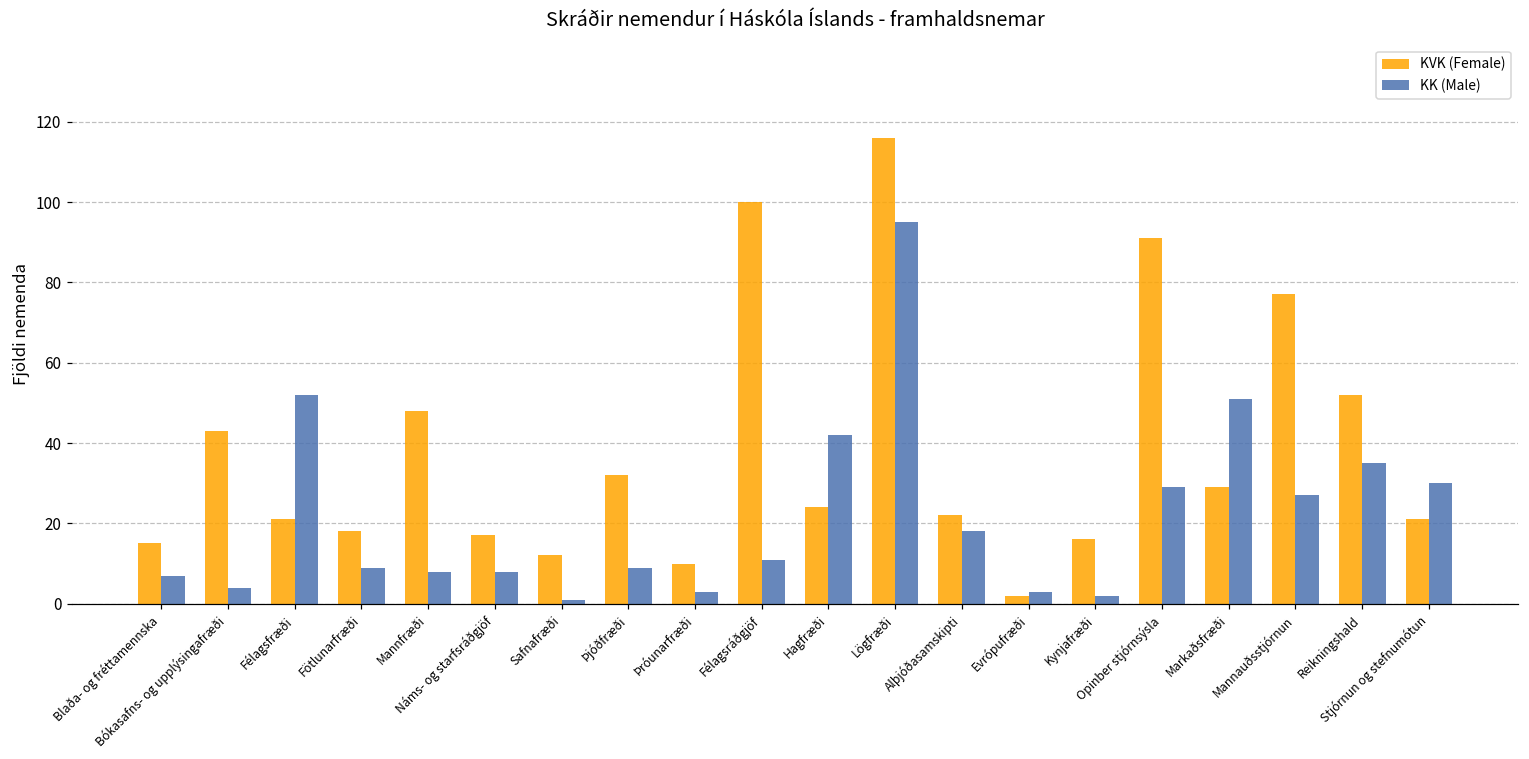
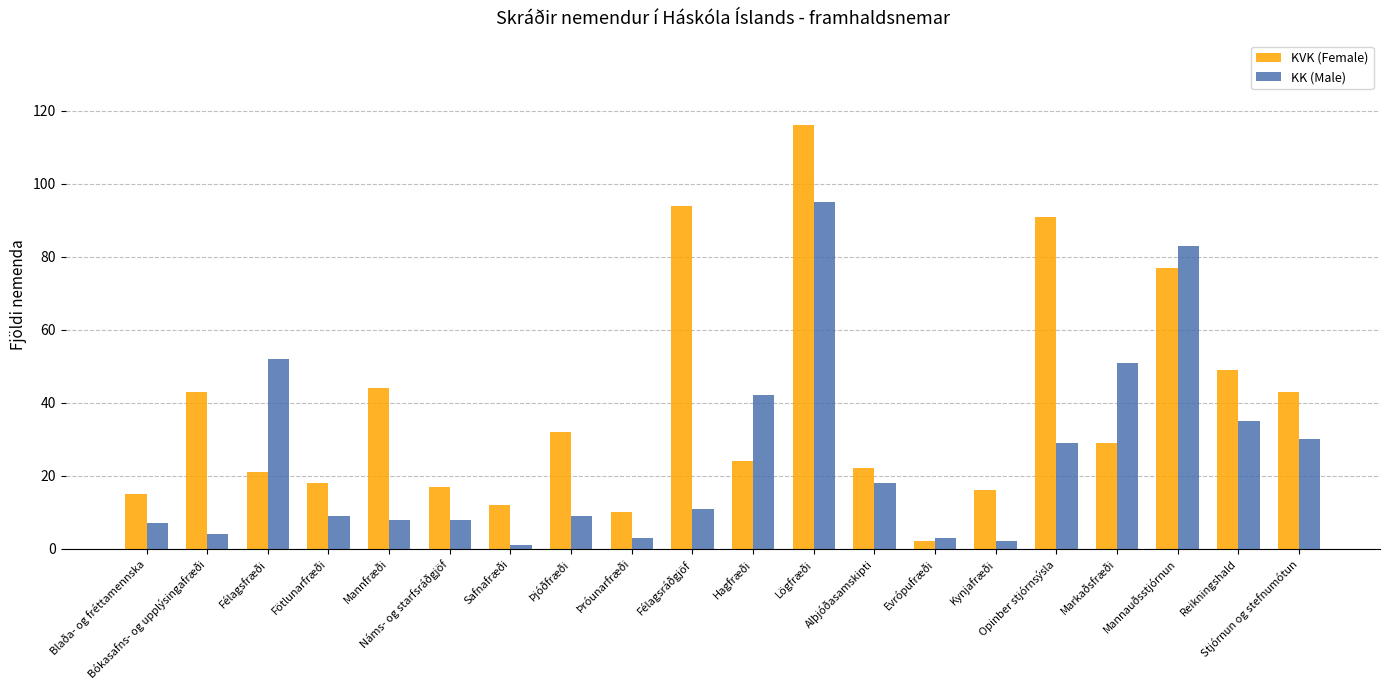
KVK (Female), Mannfræði: 48 -> 44
KVK (Female), Félagsráðgjöf: 100 -> 94
KK (Male), Mannauðsstjórnun: 27 -> 83
KVK (Female), Reikningshald: 52 -> 49
KVK (Female), Stjórnun og stefnumótun: 21 -> 43
